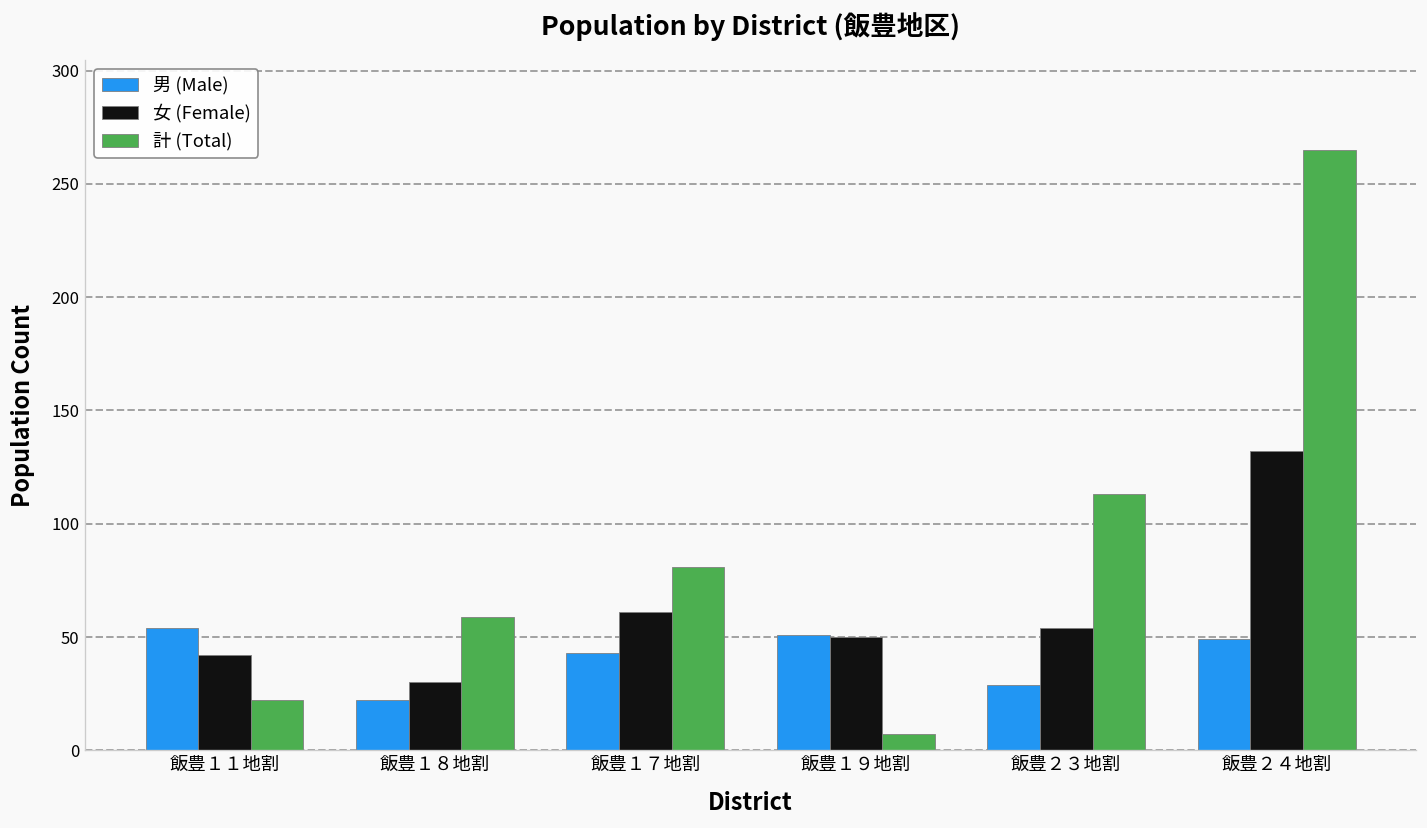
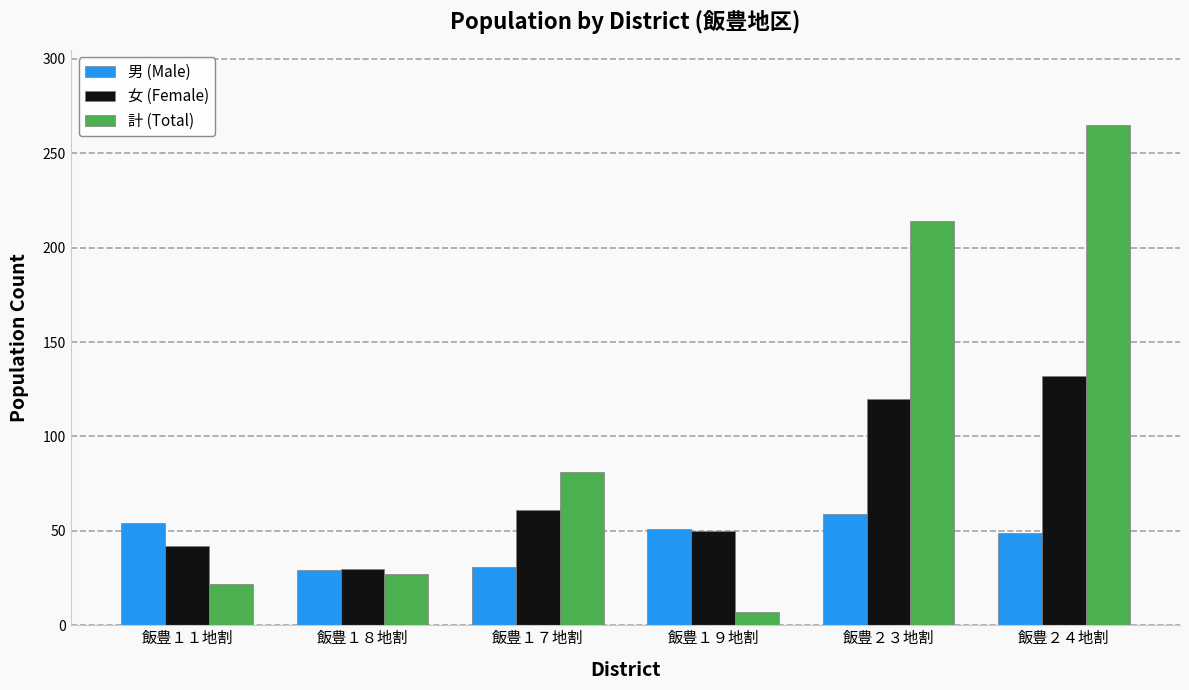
男 (Male), 飯豊１８地割: 22 -> 29
計 (Total), 飯豊１８地割: 59 -> 27
男 (Male), 飯豊１７地割: 43 -> 31
男 (Male), 飯豊２３地割: 29 -> 59
女 (Female), 飯豊２３地割: 54 -> 120
計 (Total), 飯豊２３地割: 113 -> 214
